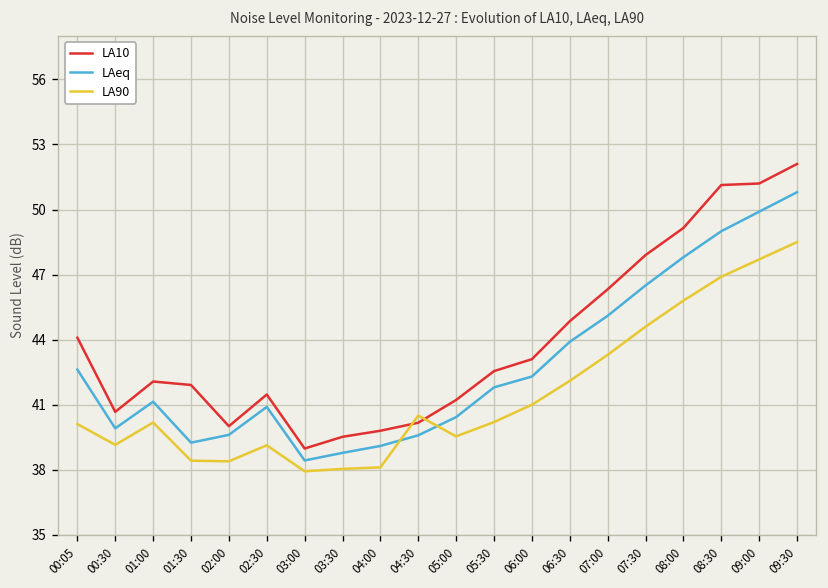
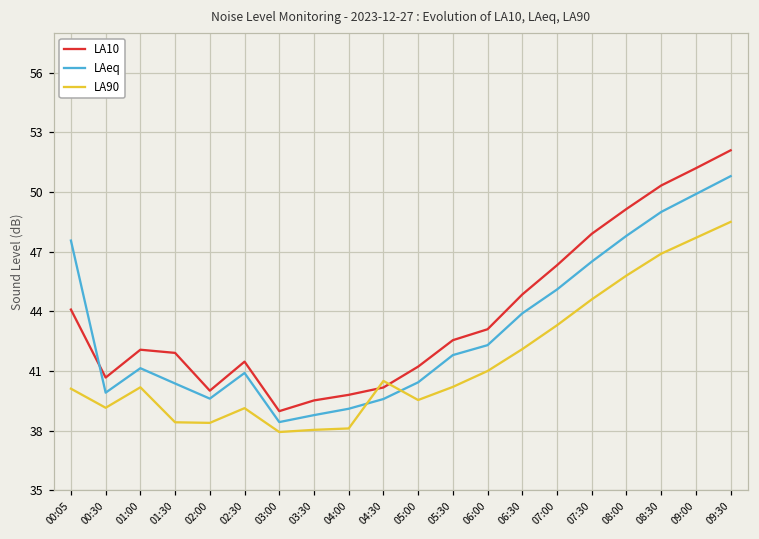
LAeq, 00:05: 42.6 -> 47.6
LAeq, 01:30: 39.3 -> 40.4
LA10, 08:30: 51.1 -> 50.3
